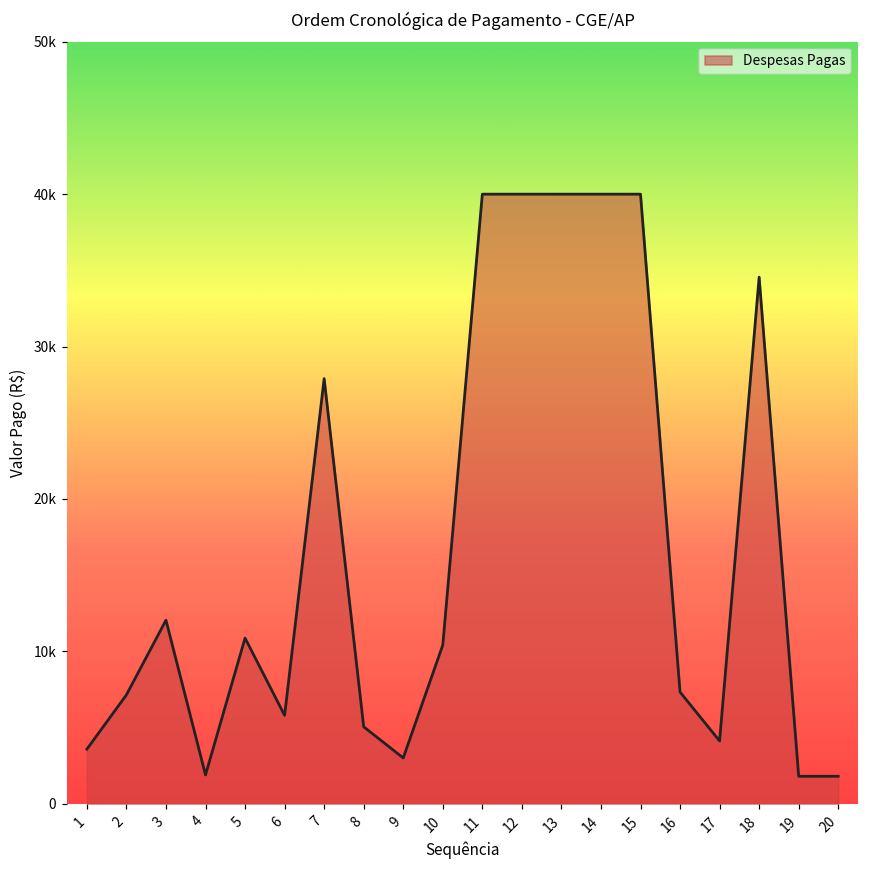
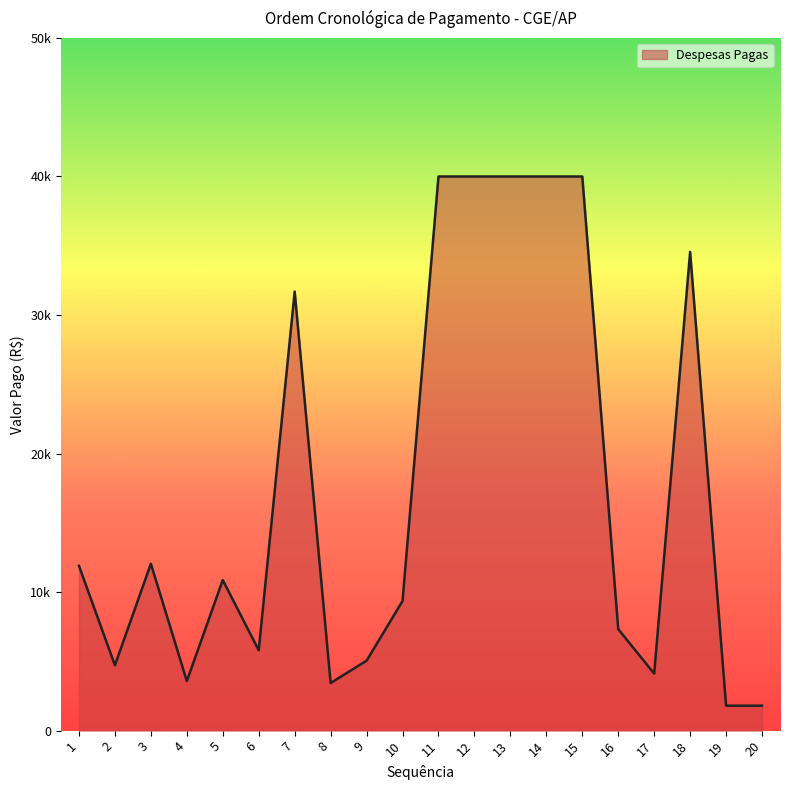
1: 3600 -> 11900
2: 7100 -> 4700
4: 1900 -> 3600
7: 27900 -> 31700
8: 5000 -> 3400
9: 3000 -> 5000
10: 10400 -> 9400
